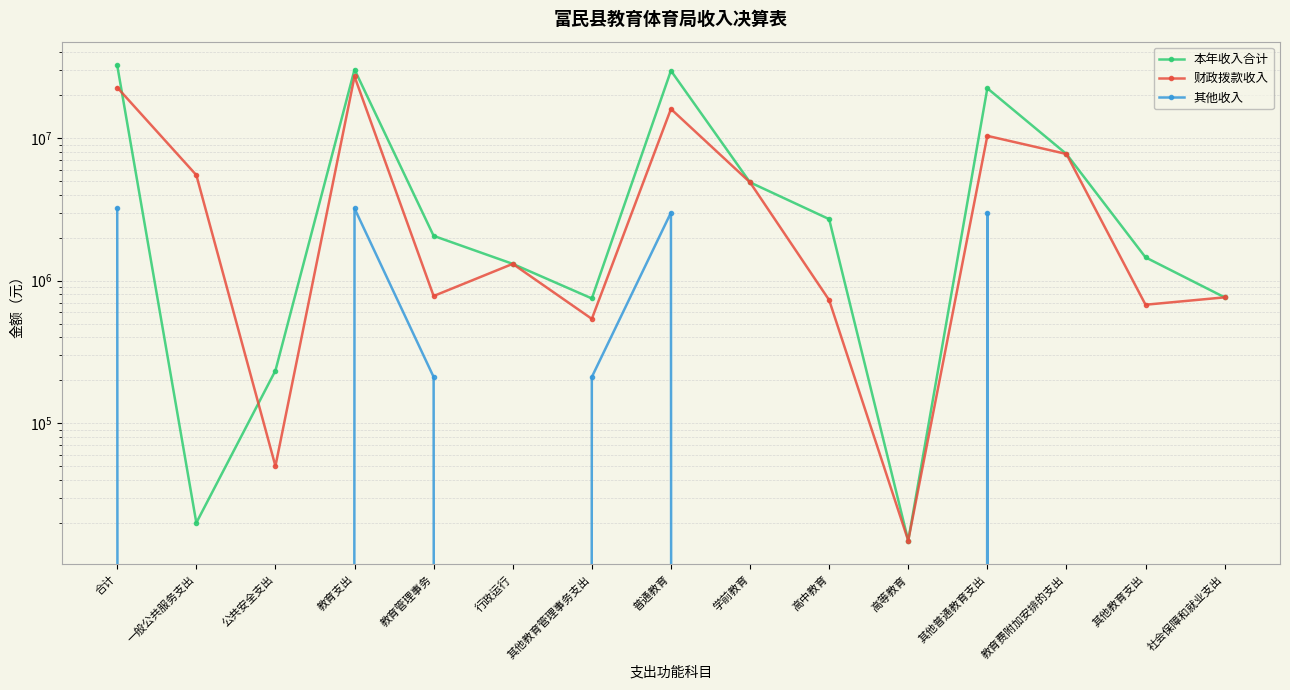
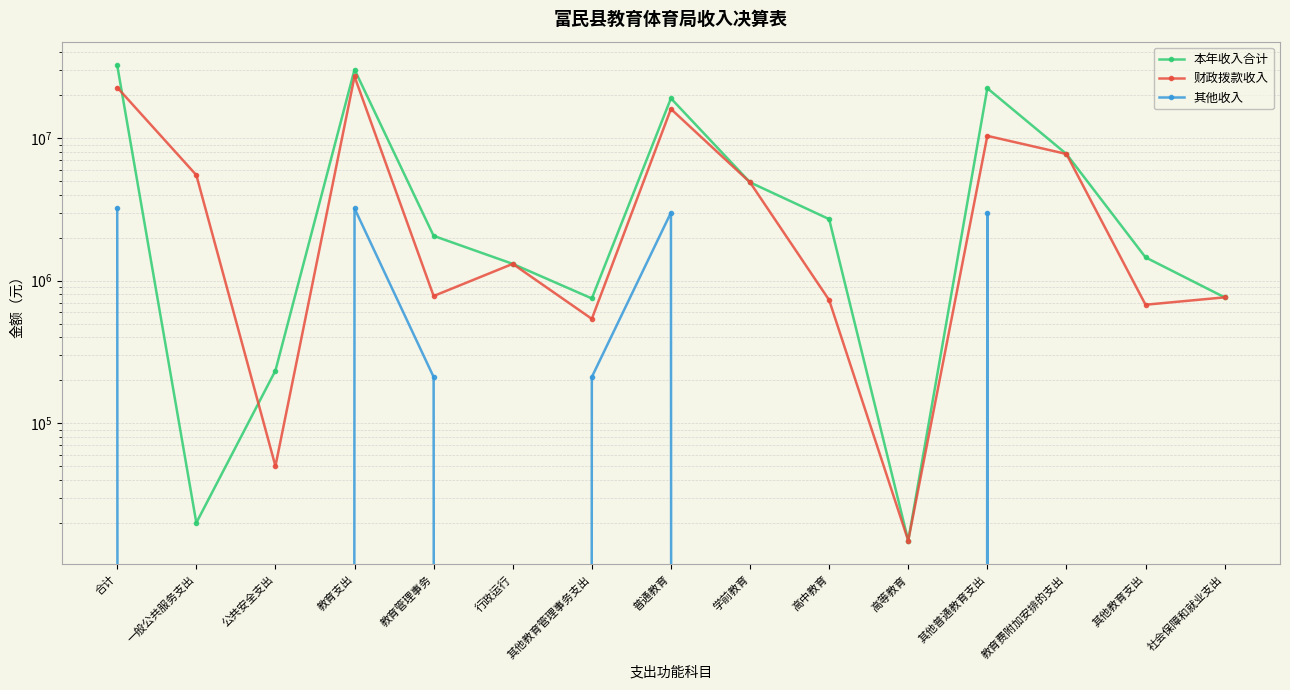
本年收入合计, 普通教育: 30000000 -> 19000000
